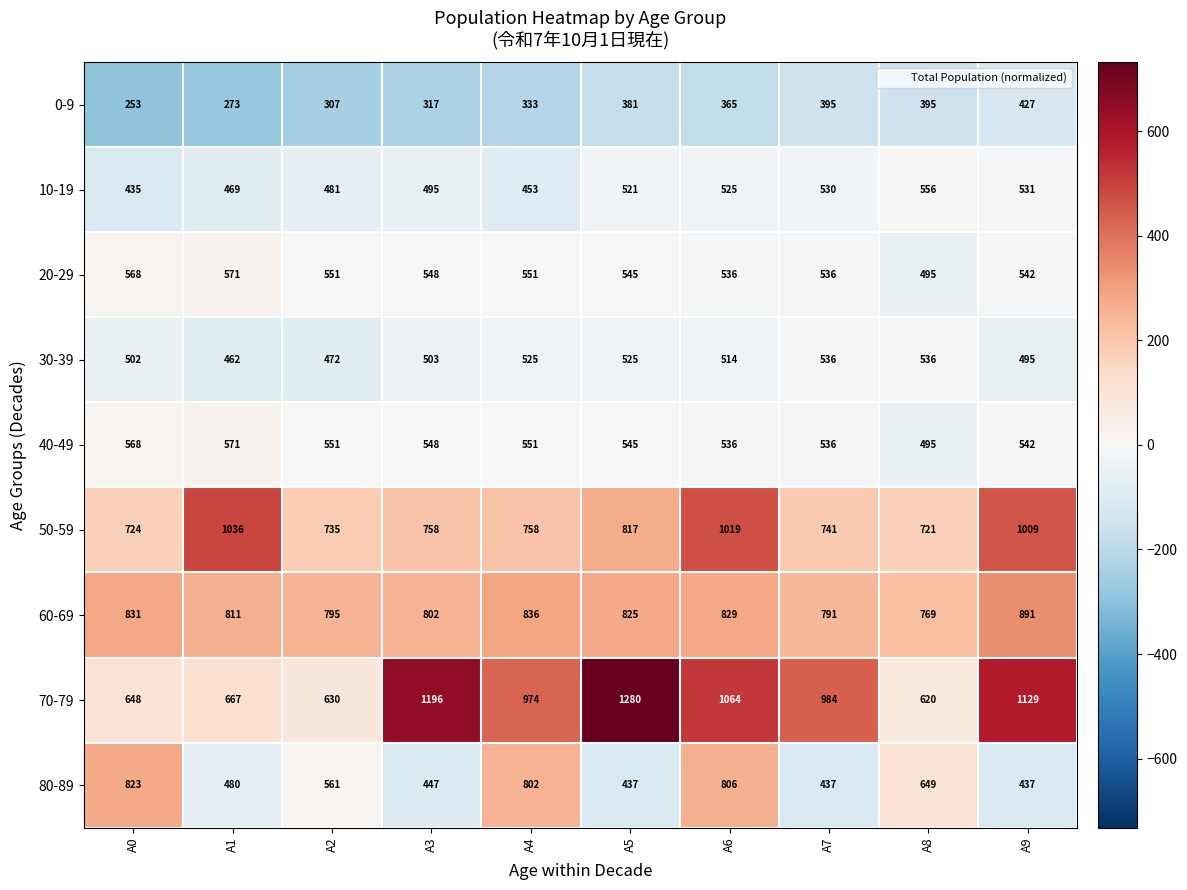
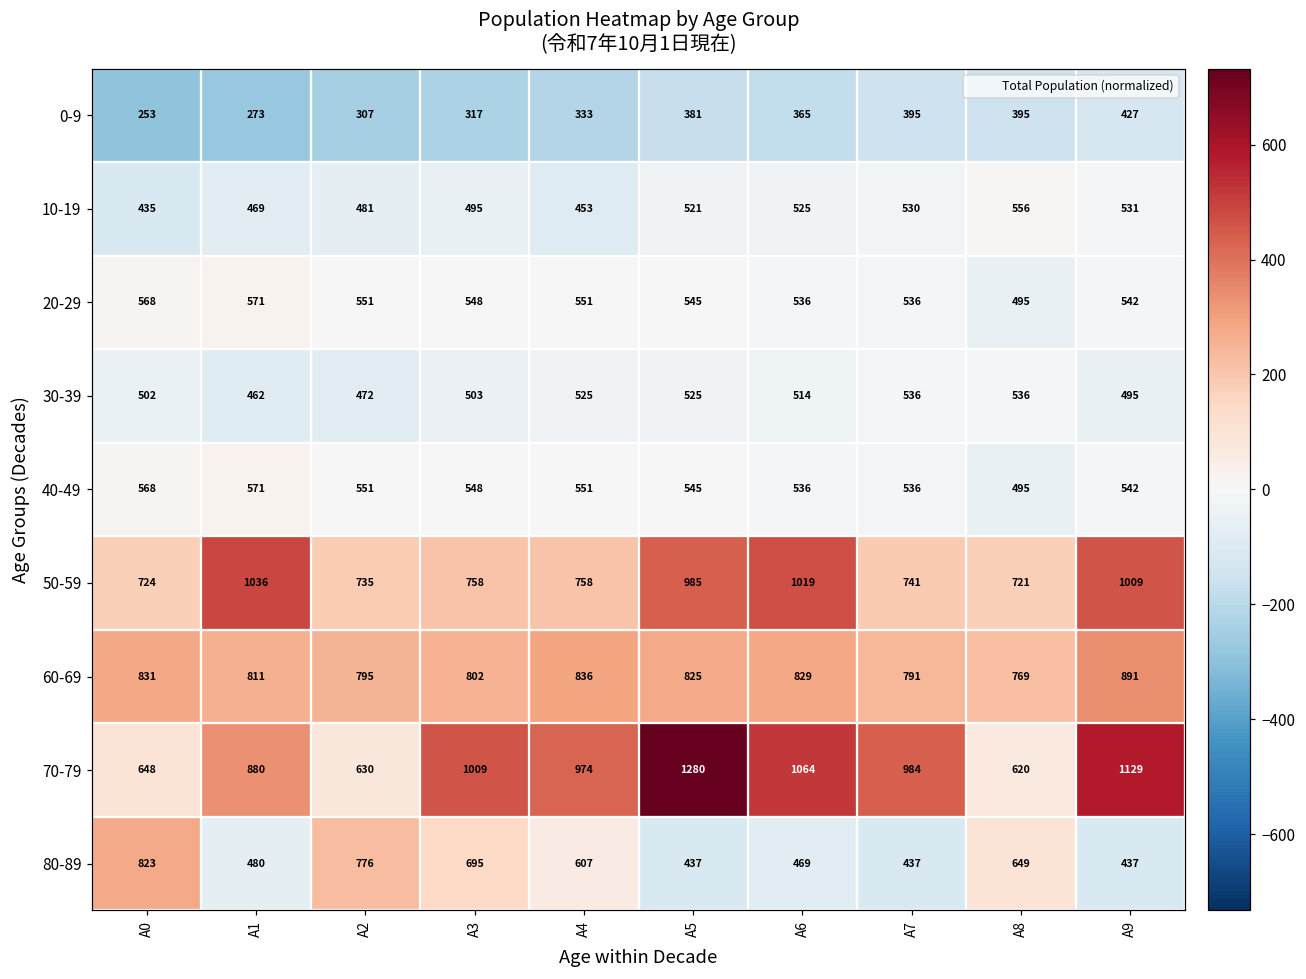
50-59, A5: 817 -> 985
70-79, A1: 667 -> 880
70-79, A3: 1196 -> 1009
80-89, A2: 561 -> 776
80-89, A3: 447 -> 695
80-89, A4: 802 -> 607
80-89, A6: 806 -> 469
